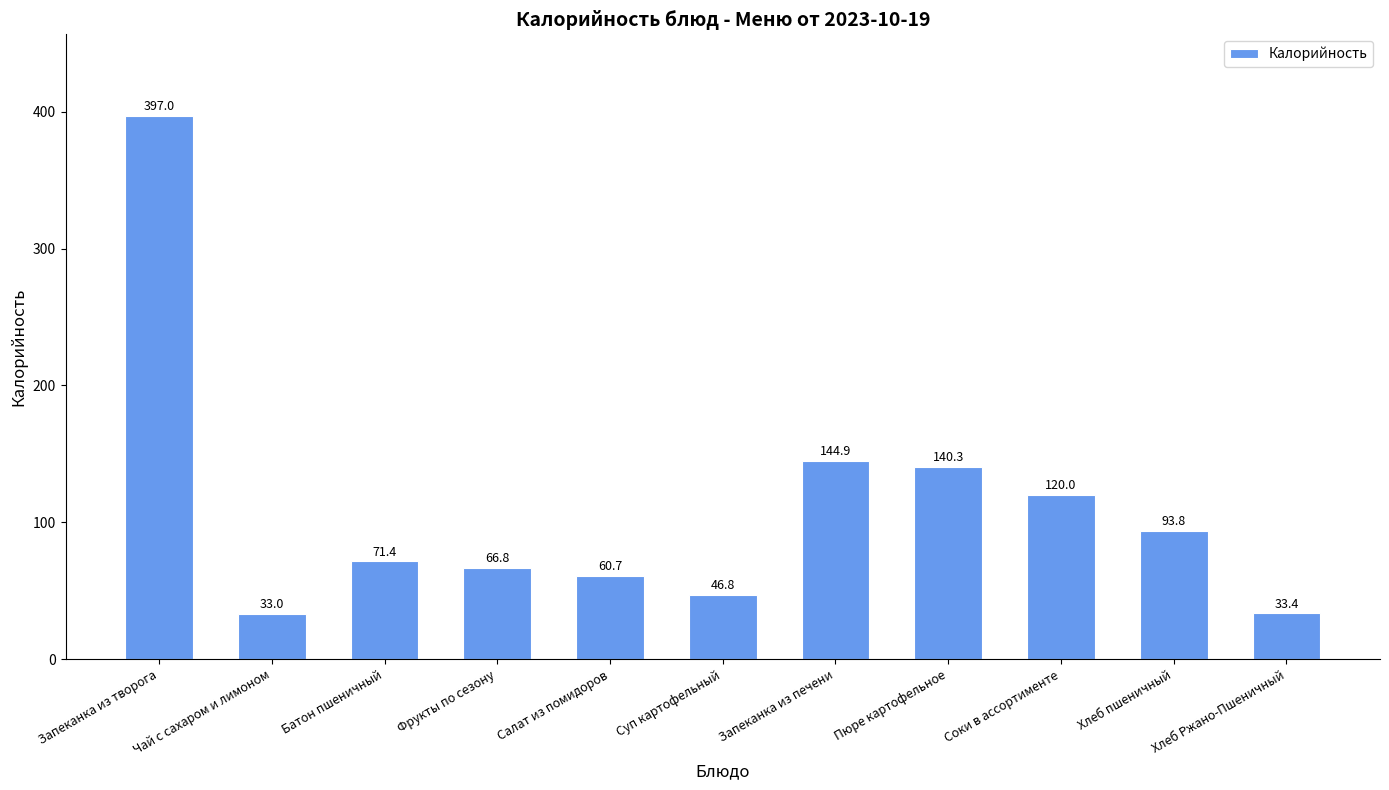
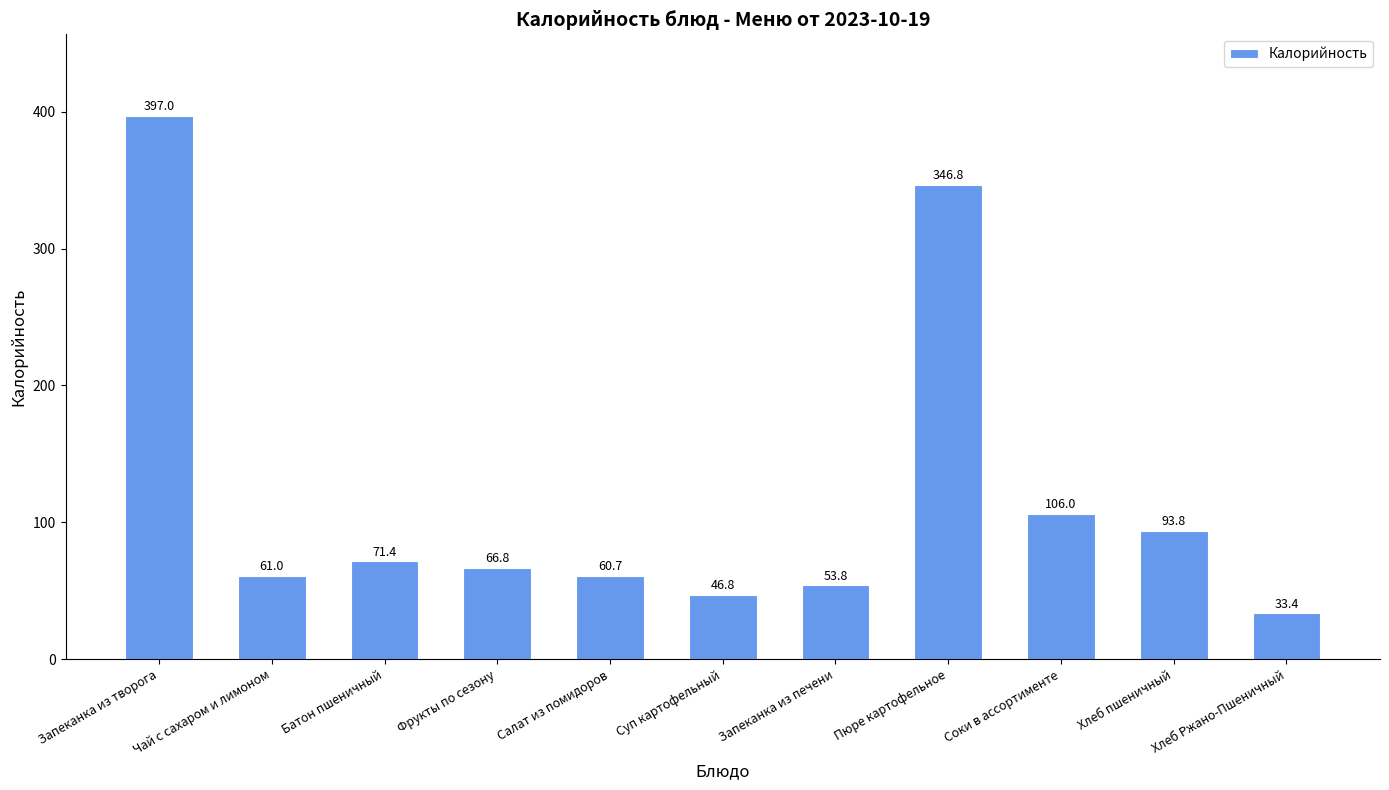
Чай с сахаром и лимоном: 33.0 -> 61.0
Запеканка из печени: 144.9 -> 53.8
Пюре картофельное: 140.3 -> 346.8
Соки в ассортименте: 120.0 -> 106.0
